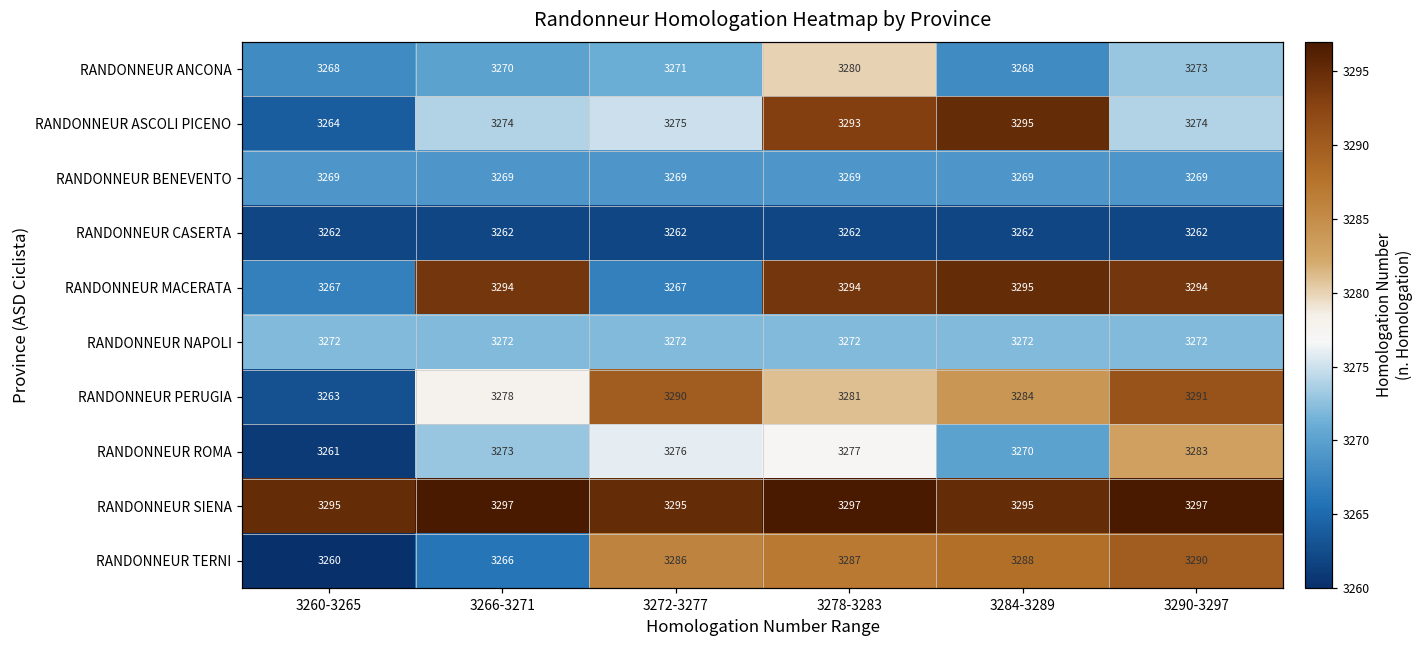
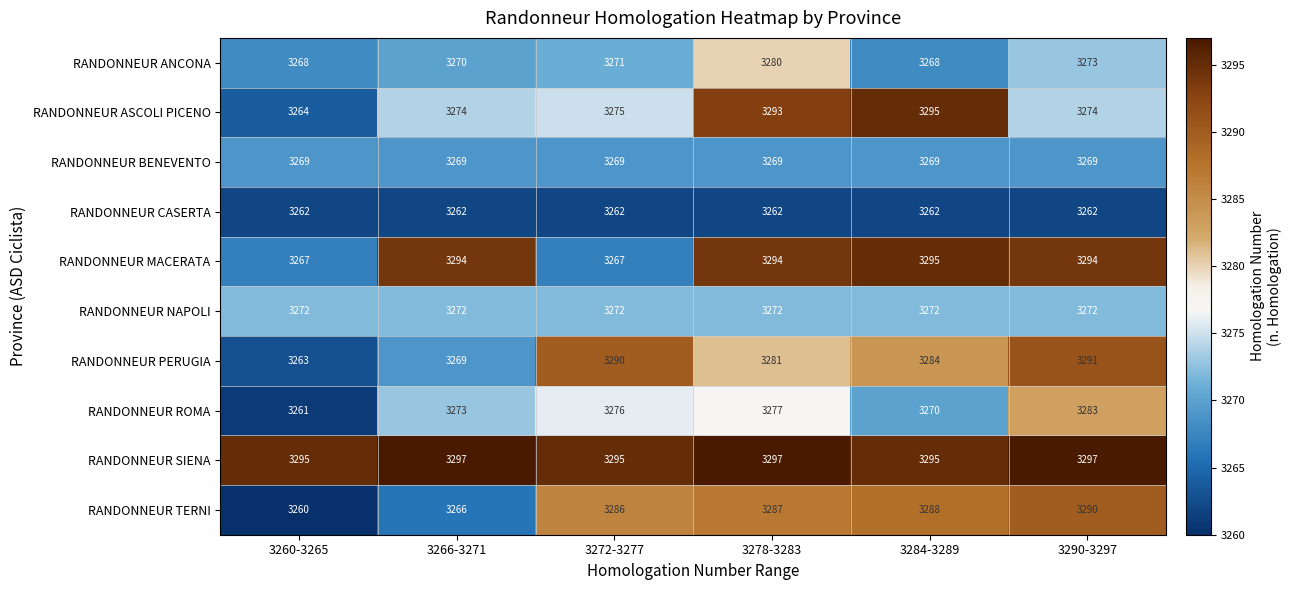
RANDONNEUR PERUGIA, 3266-3271: 3278 -> 3269
